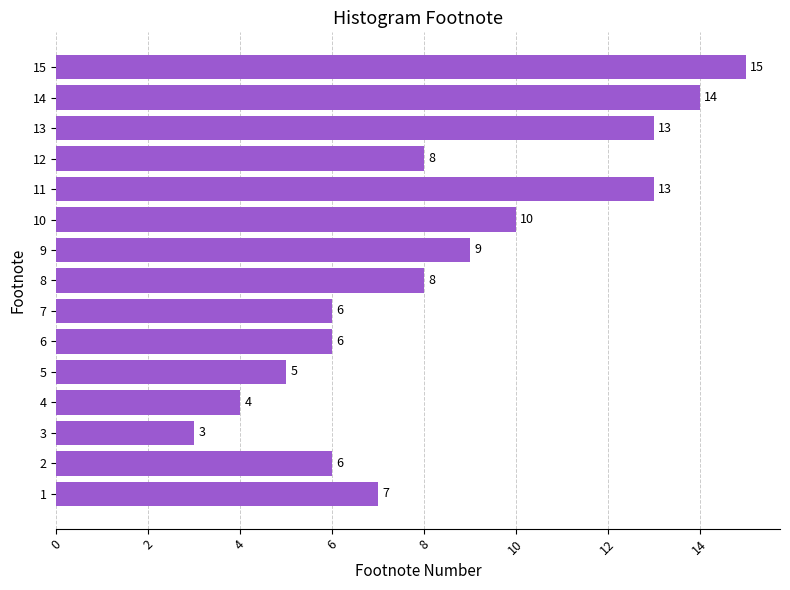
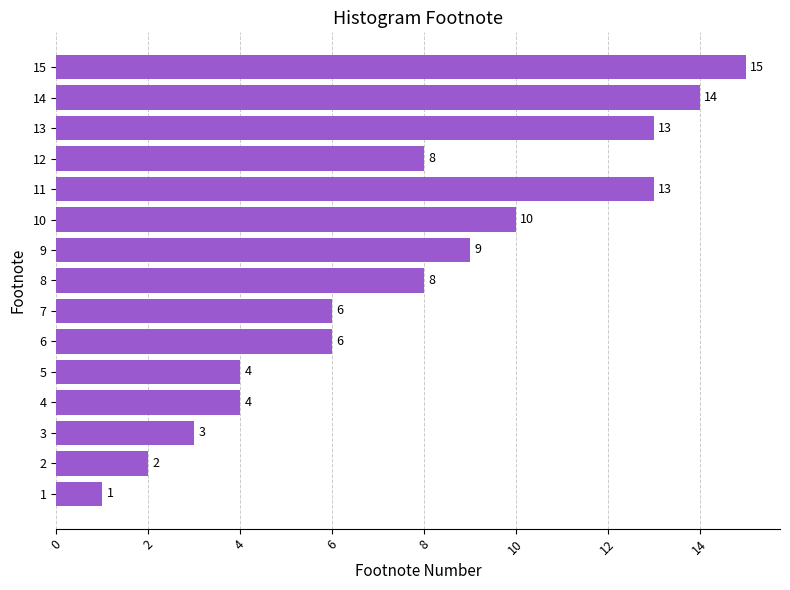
5: 5 -> 4
2: 6 -> 2
1: 7 -> 1
